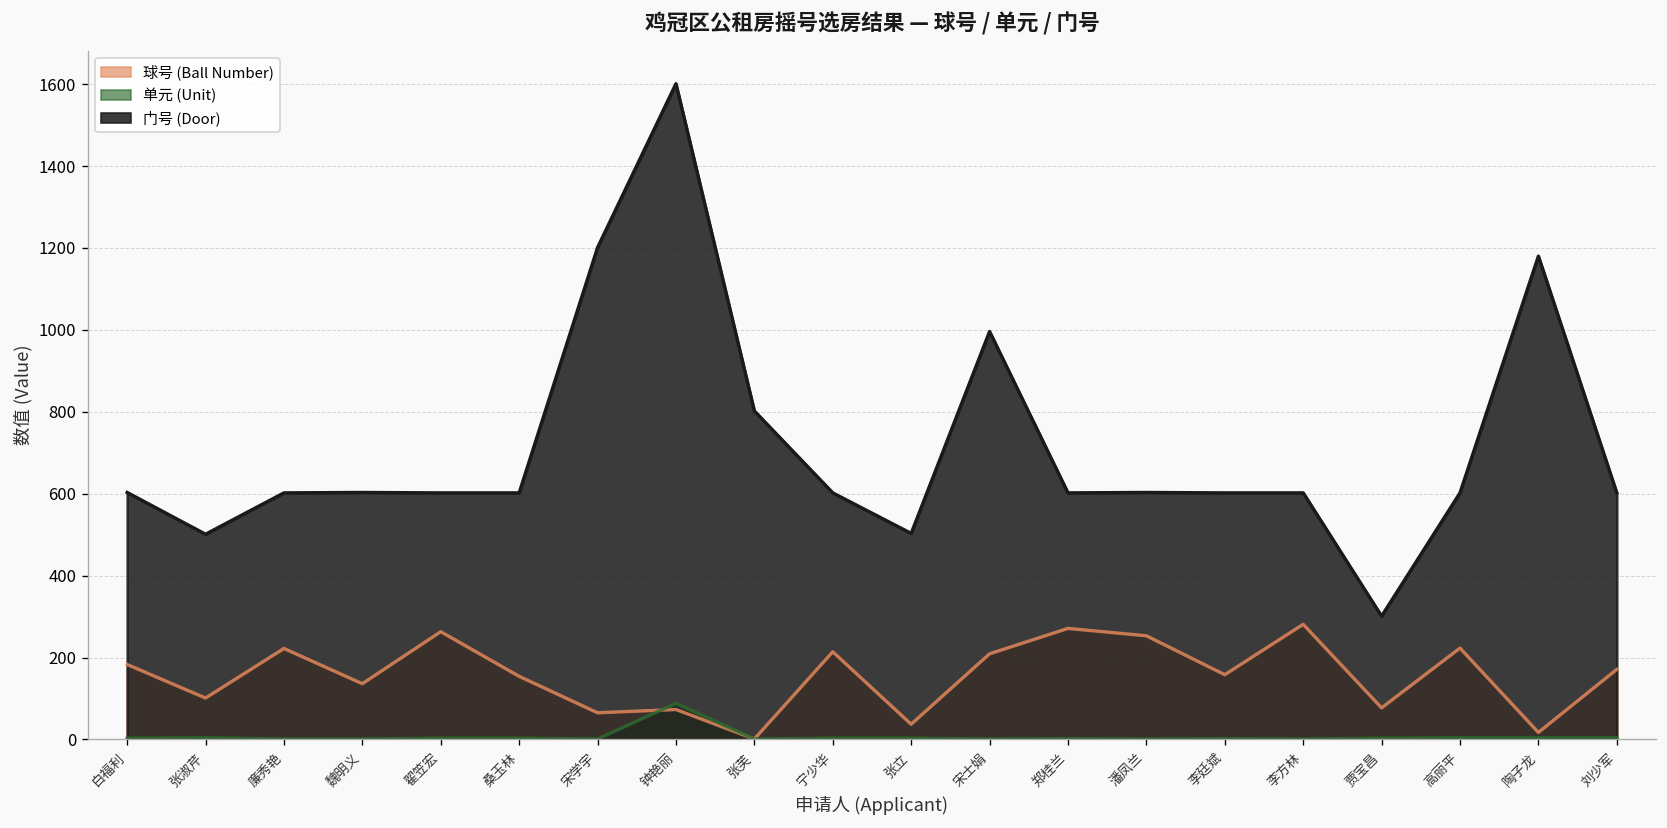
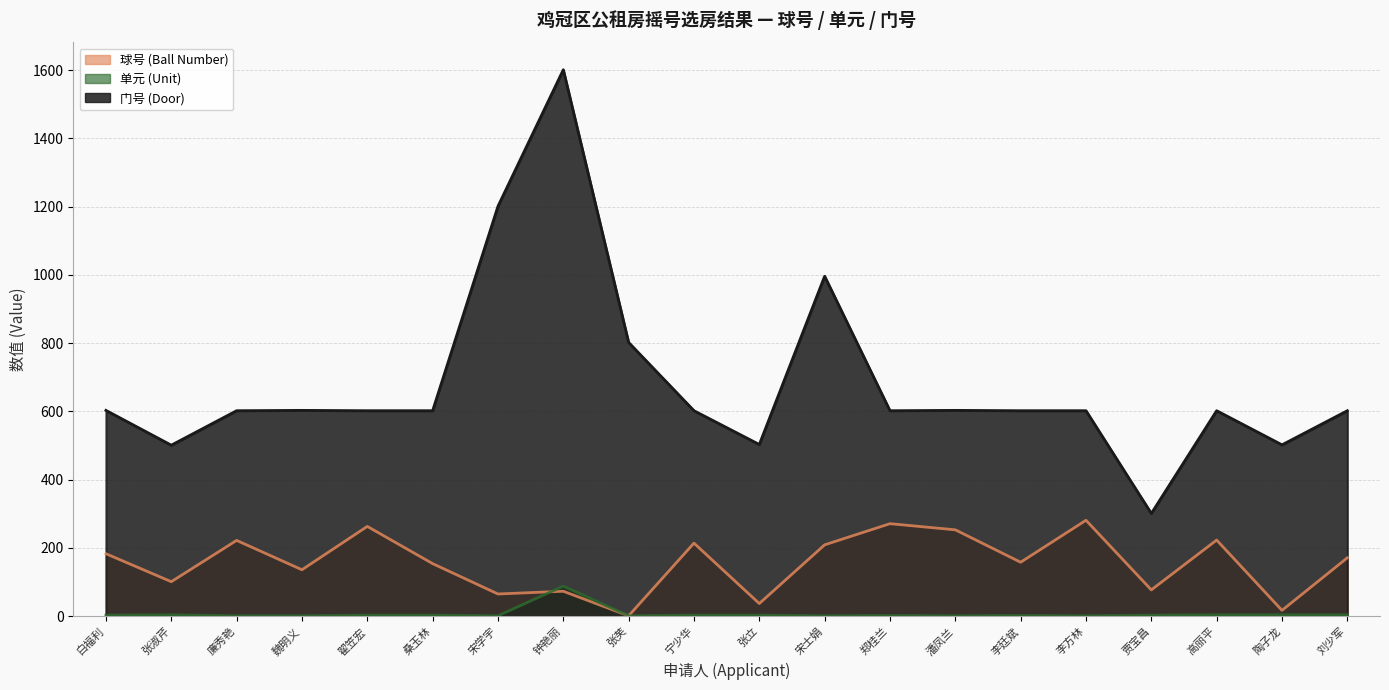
门号 (Door), 陶子龙: 1180 -> 500
